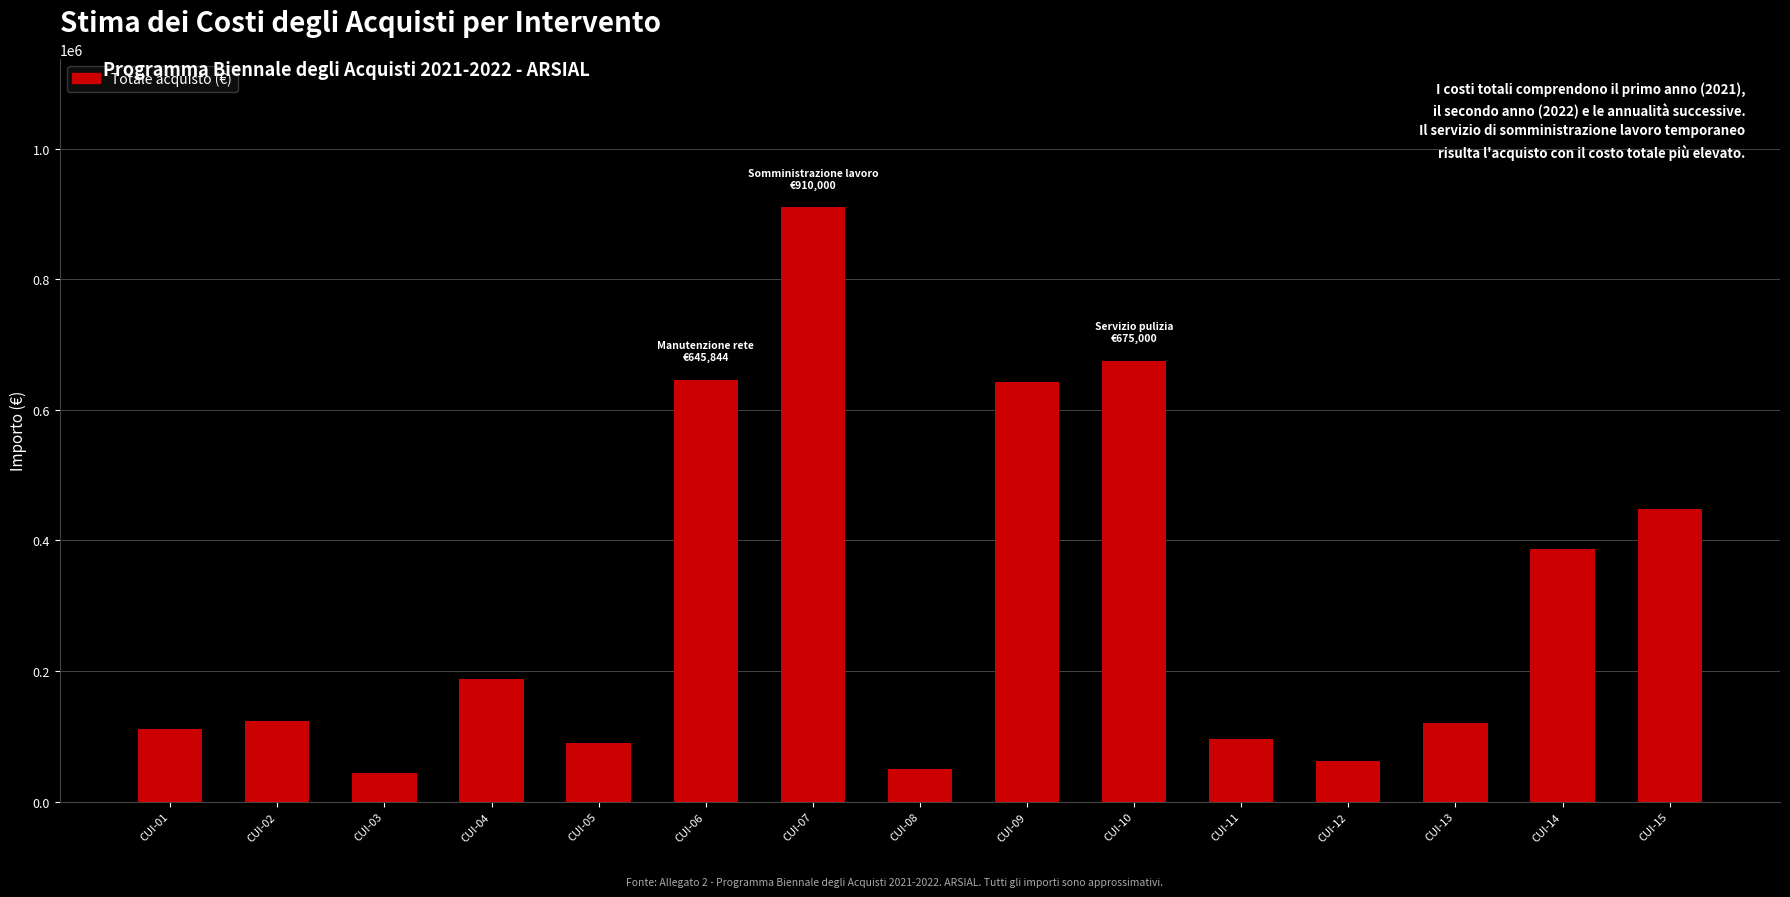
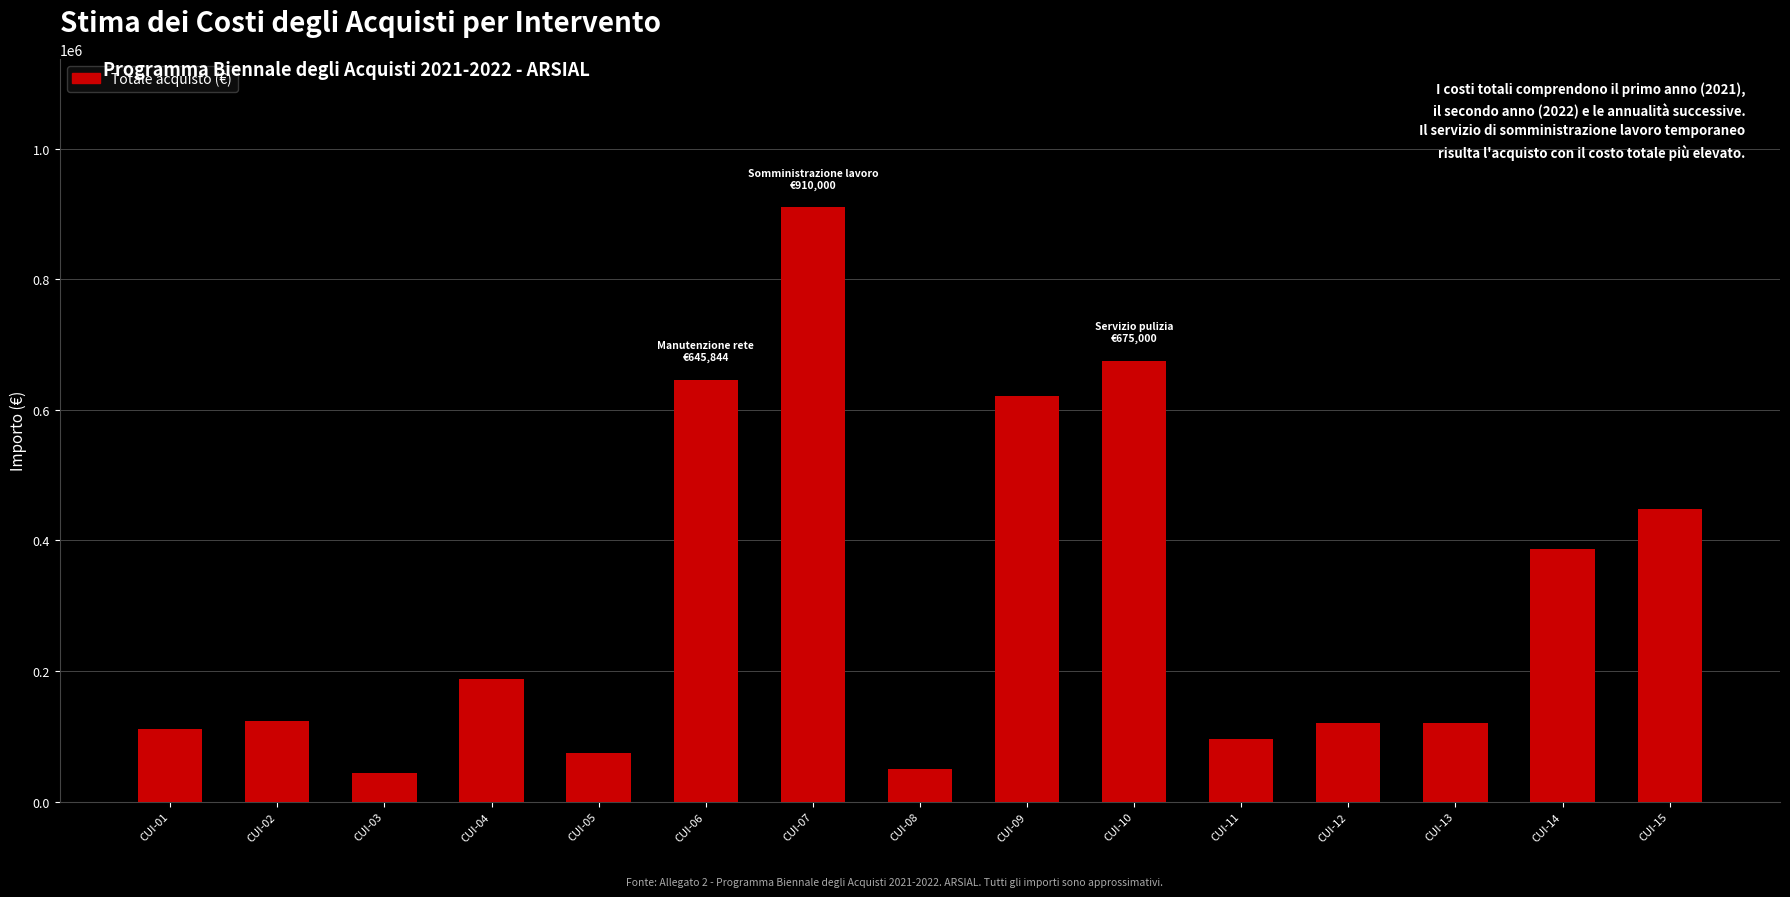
CUI-05: 90000 -> 80000
CUI-09: 640000 -> 620000
CUI-12: 60000 -> 120000
